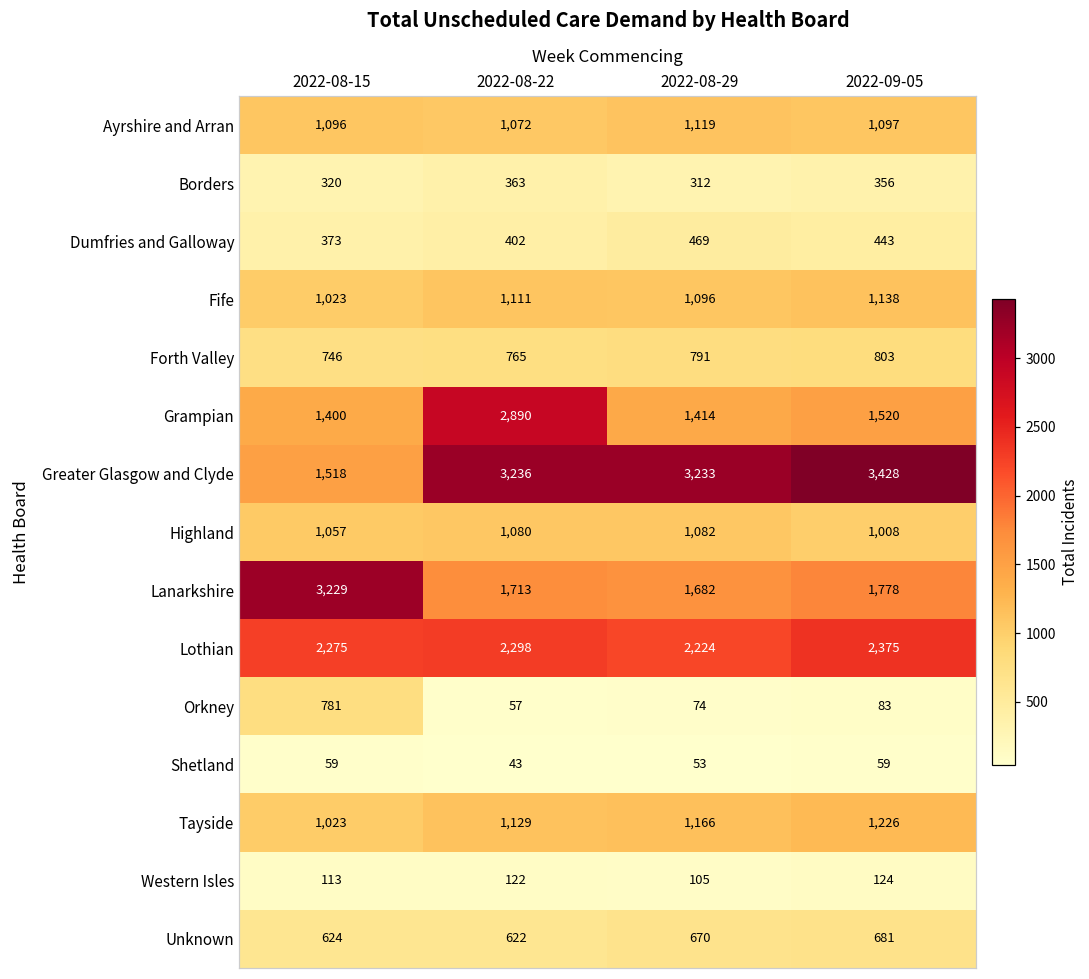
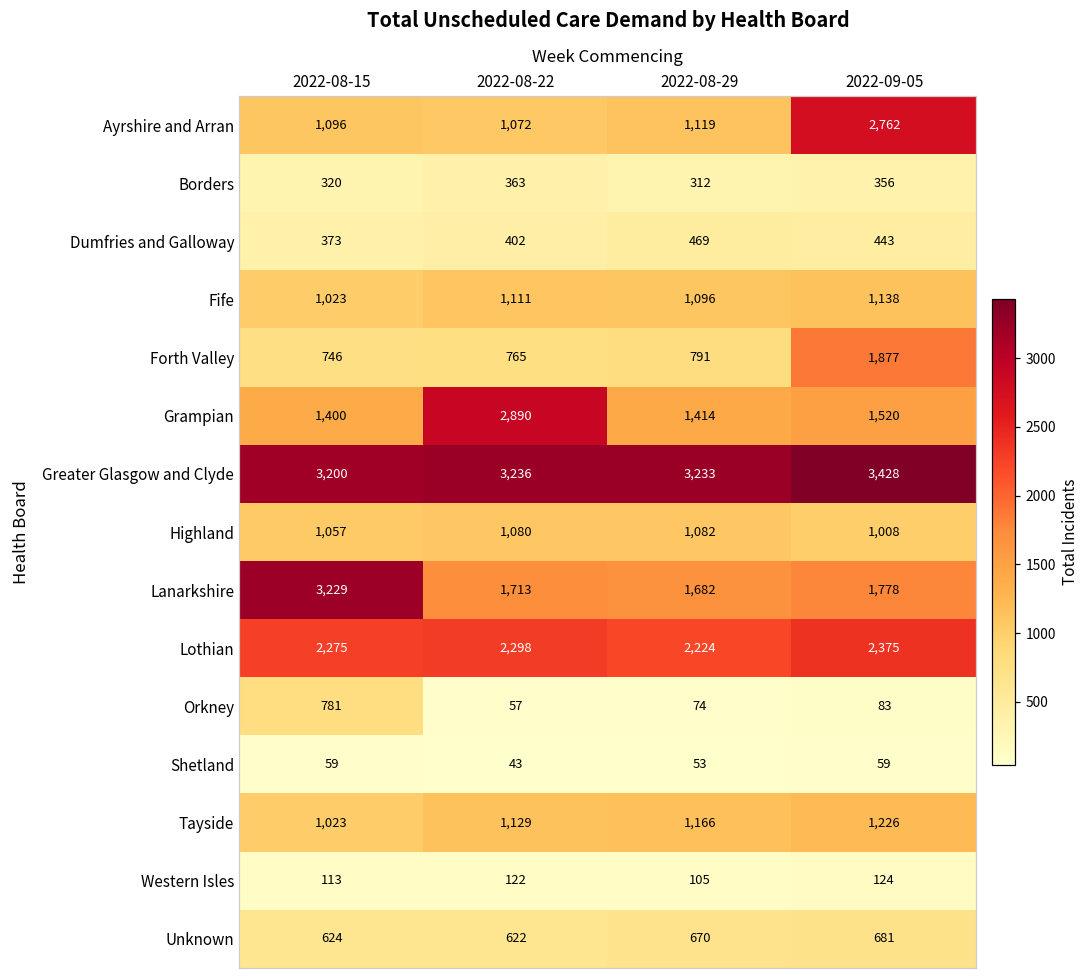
Ayrshire and Arran, 2022-09-05: 1,097 -> 2,762
Forth Valley, 2022-09-05: 803 -> 1,877
Greater Glasgow and Clyde, 2022-08-15: 1,518 -> 3,200
